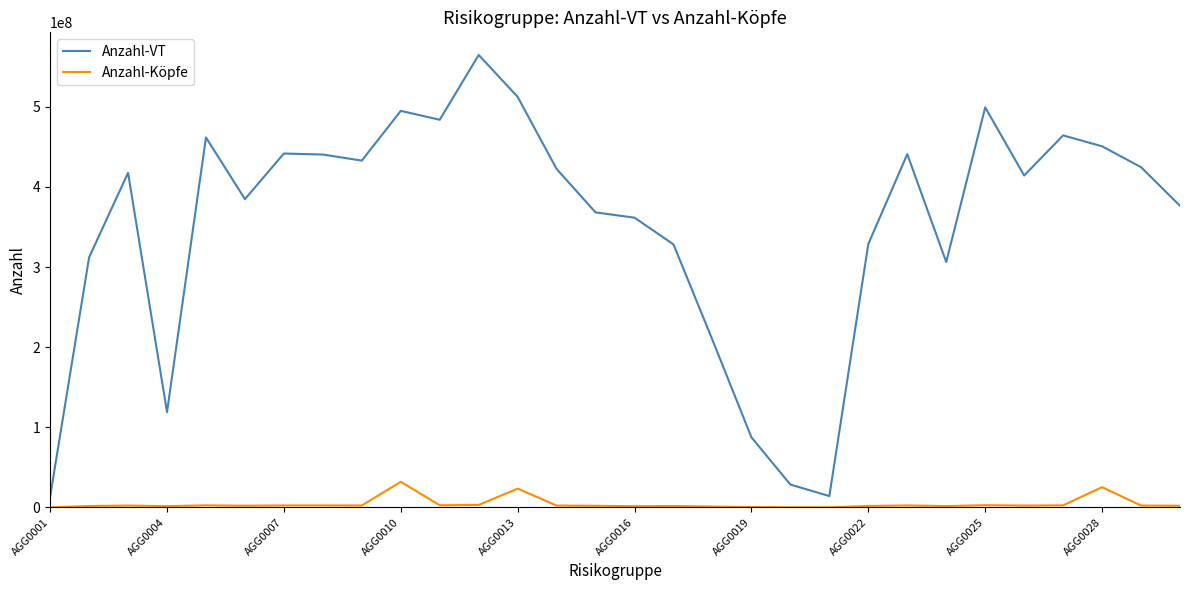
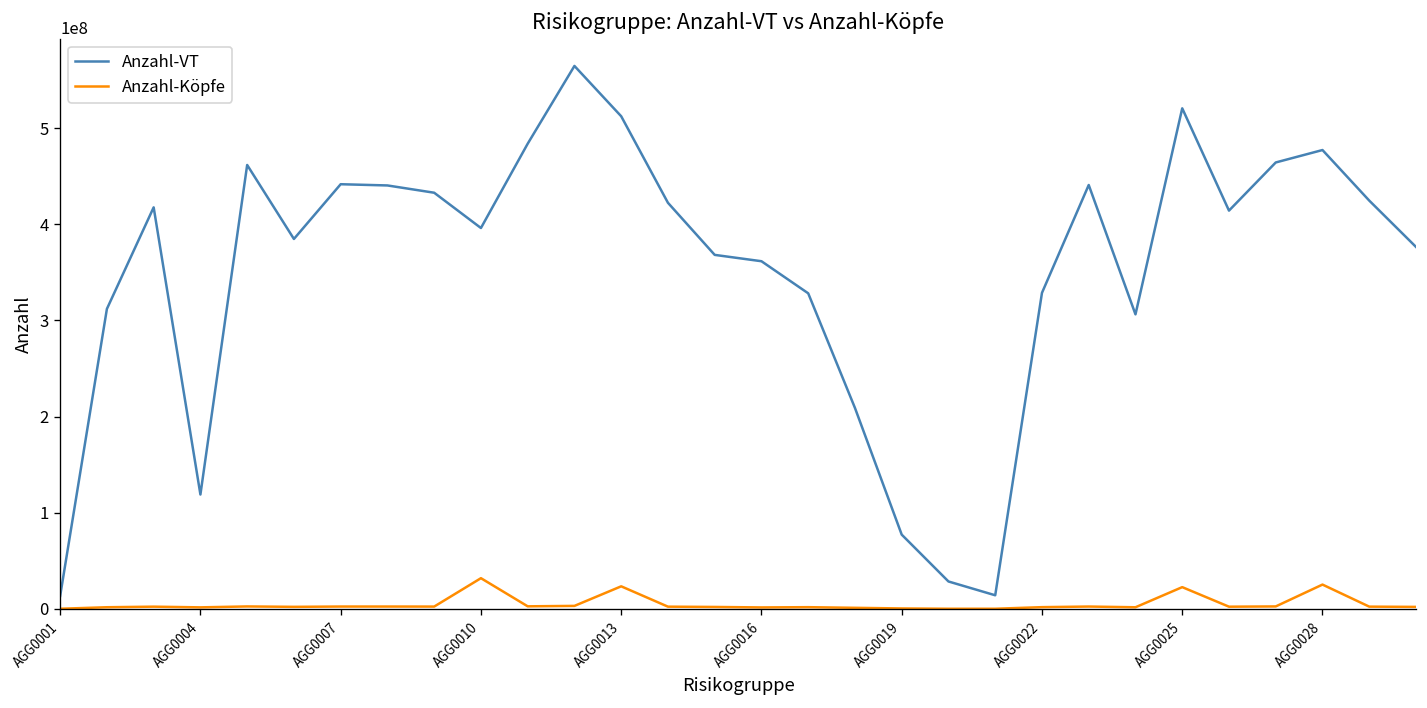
Anzahl-VT, AGG0010: 490000000 -> 400000000
Anzahl-VT, AGG0019: 90000000 -> 80000000
Anzahl-VT, AGG0025: 500000000 -> 520000000
Anzahl-Köpfe, AGG0025: 0 -> 20000000
Anzahl-VT, AGG0028: 450000000 -> 480000000
